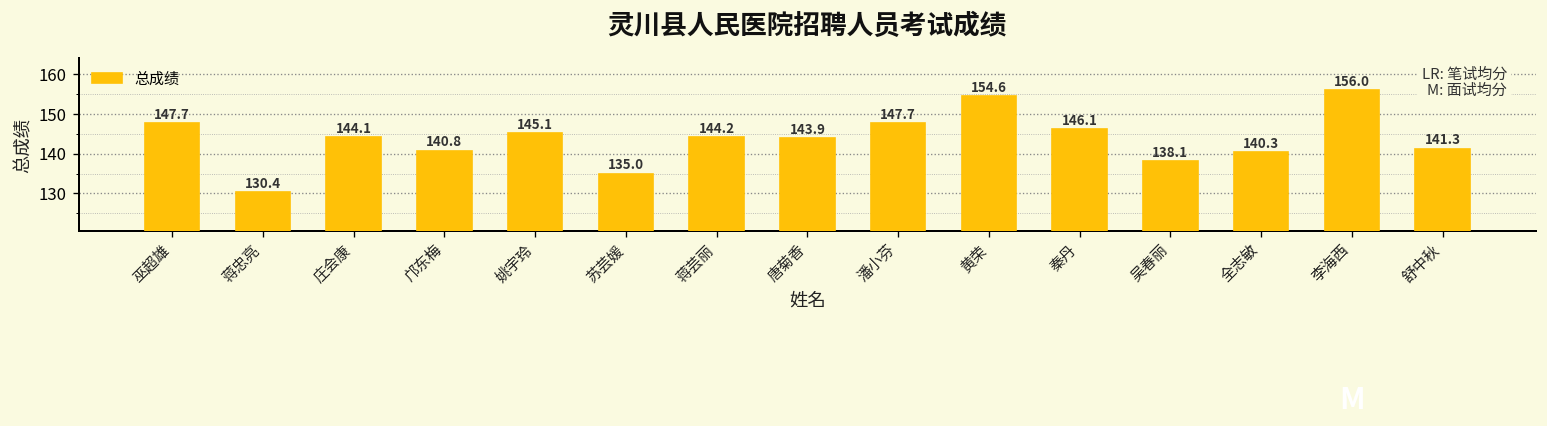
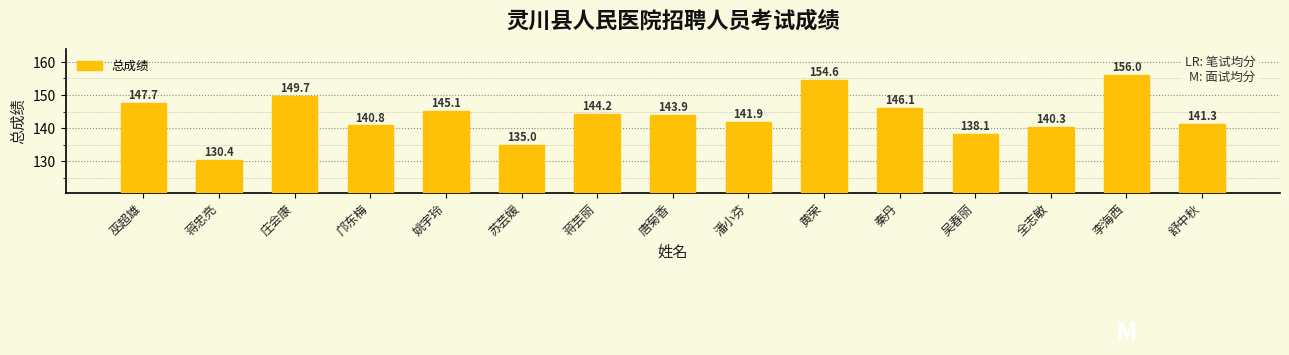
庄会康: 144.1 -> 149.7
潘小芬: 147.7 -> 141.9
